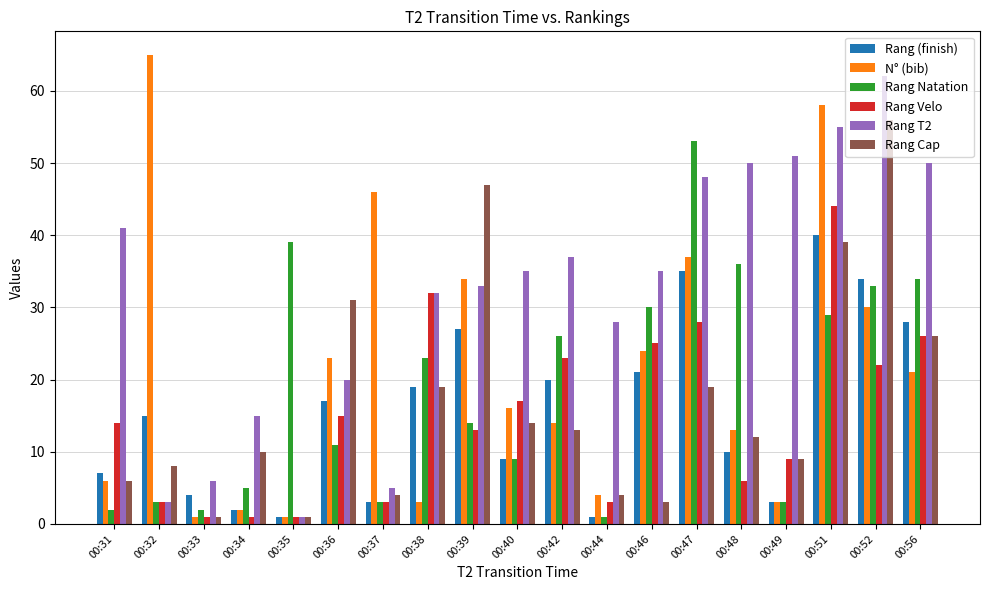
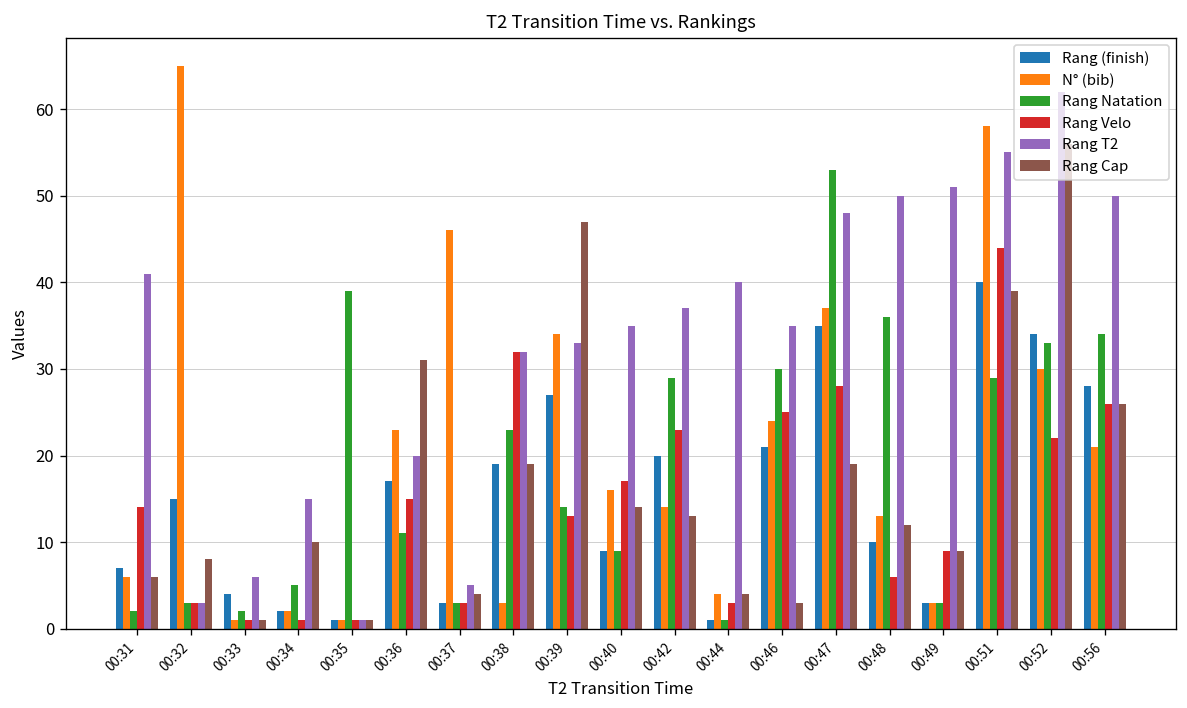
Rang Natation, 00:42: 26 -> 29
Rang T2, 00:44: 28 -> 40
